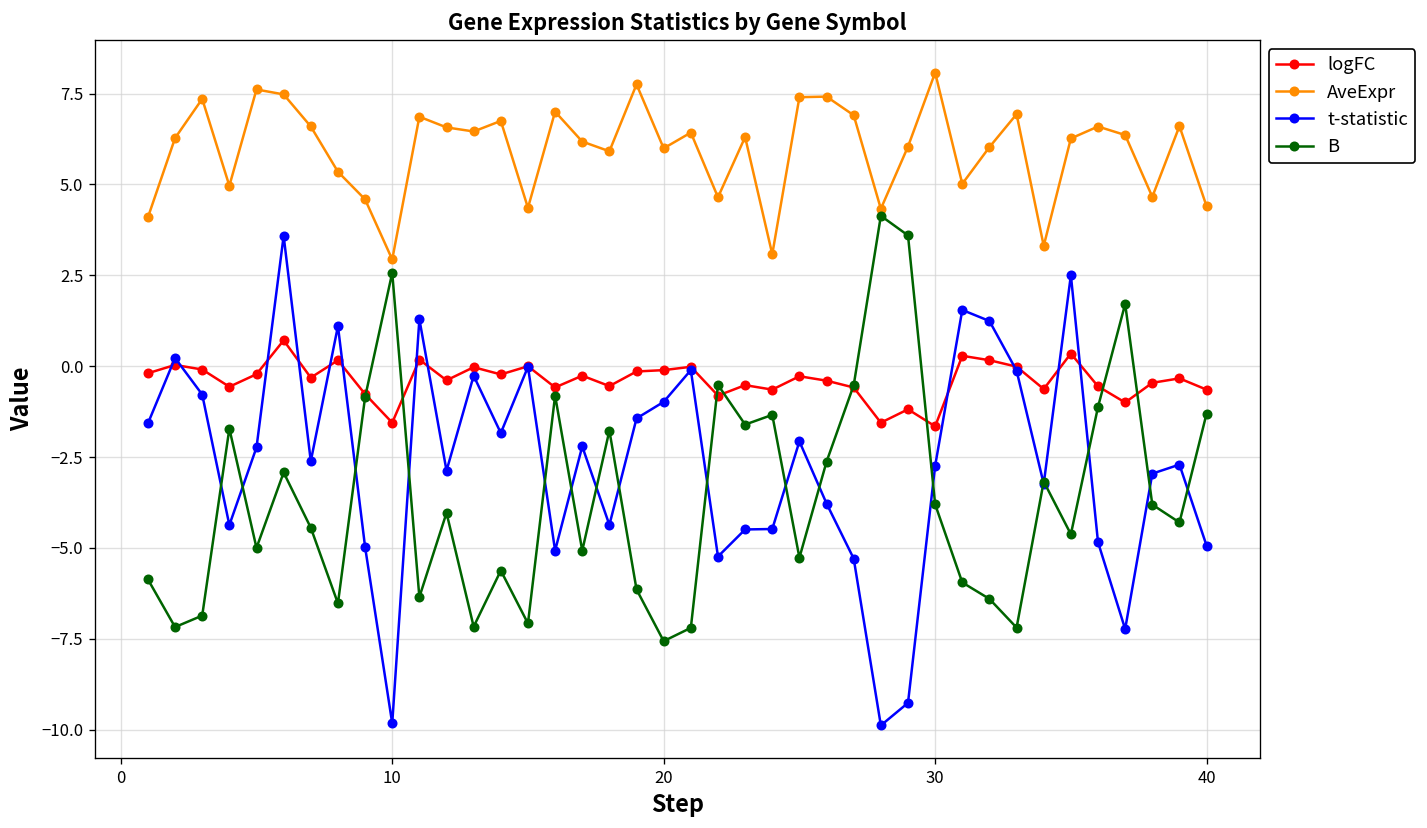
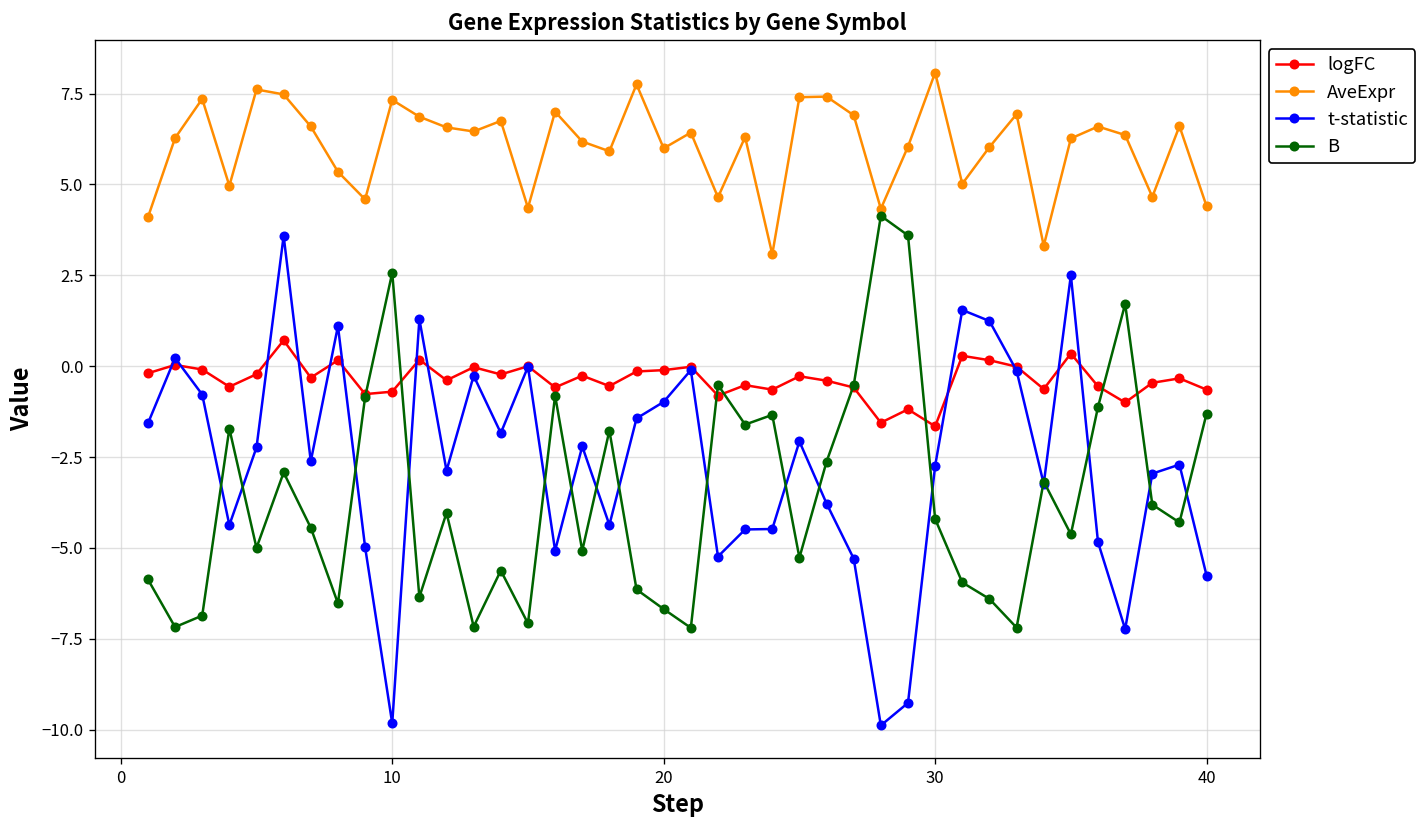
logFC, 10: -1.6 -> -0.7
AveExpr, 10: 2.9 -> 7.3
B, 20: -7.6 -> -6.7
B, 30: -3.8 -> -4.2
t-statistic, 40: -4.9 -> -5.8
